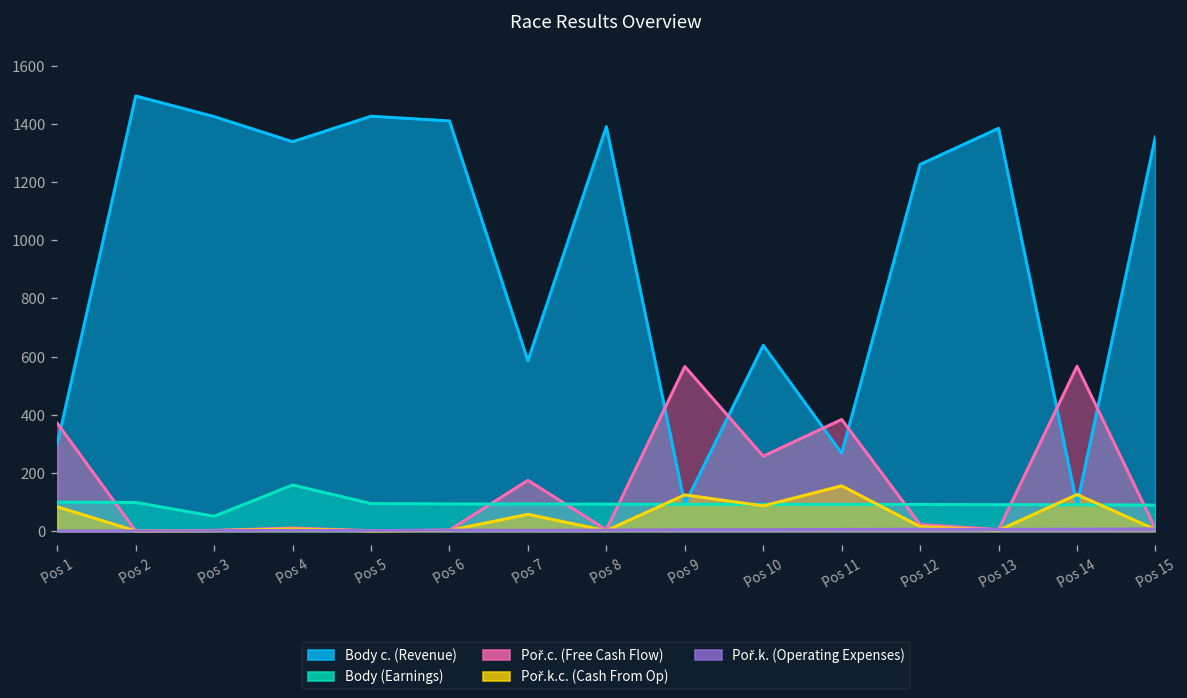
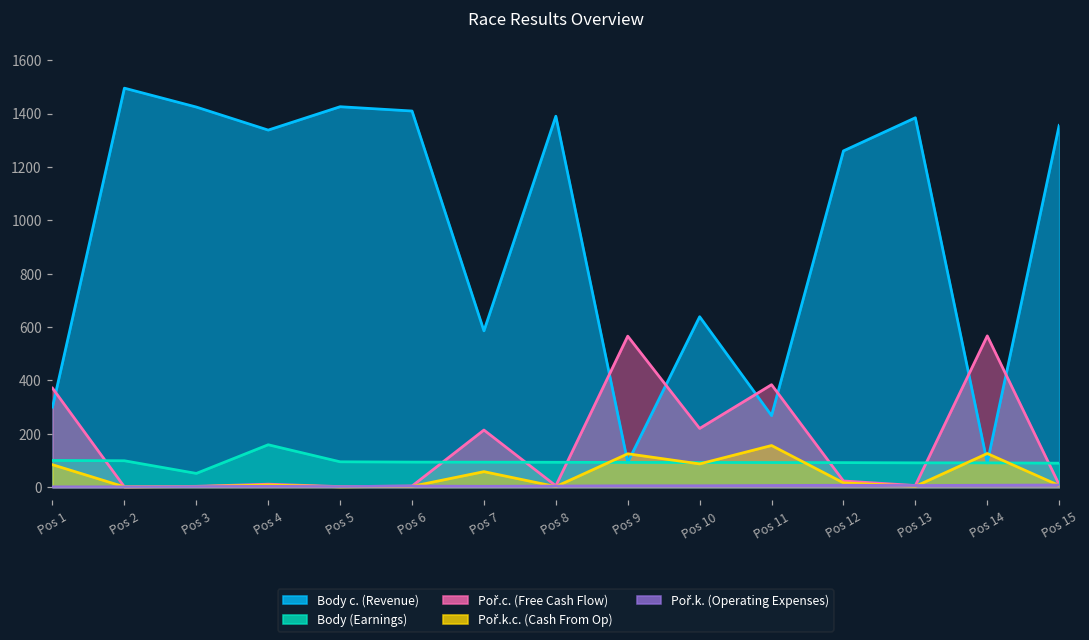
Poř.c. (Free Cash Flow), Pos 7: 180 -> 210
Poř.c. (Free Cash Flow), Pos 10: 260 -> 220
